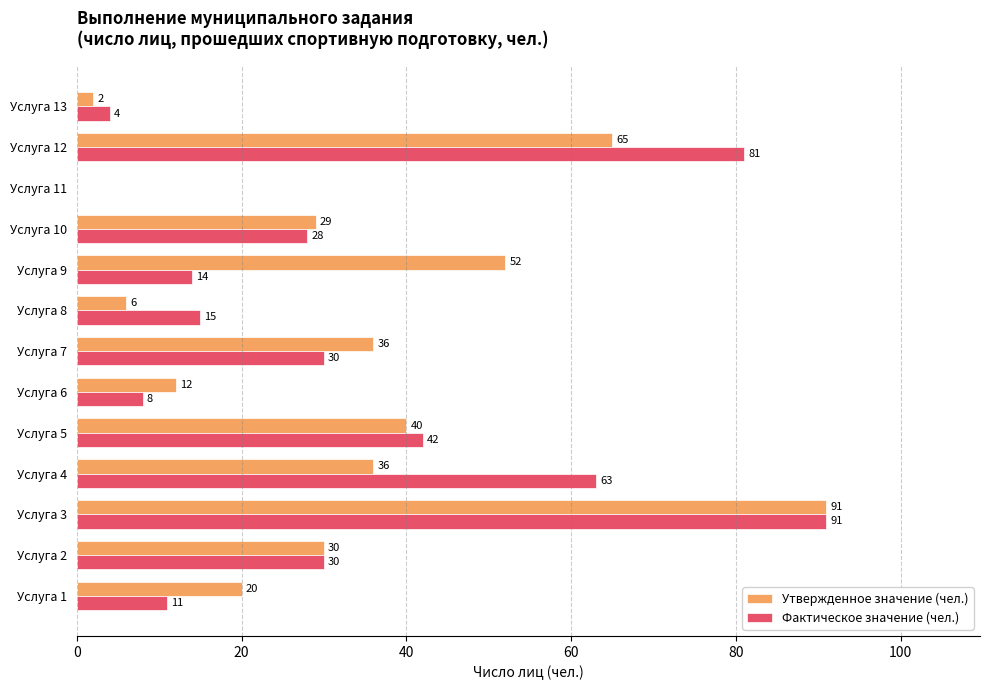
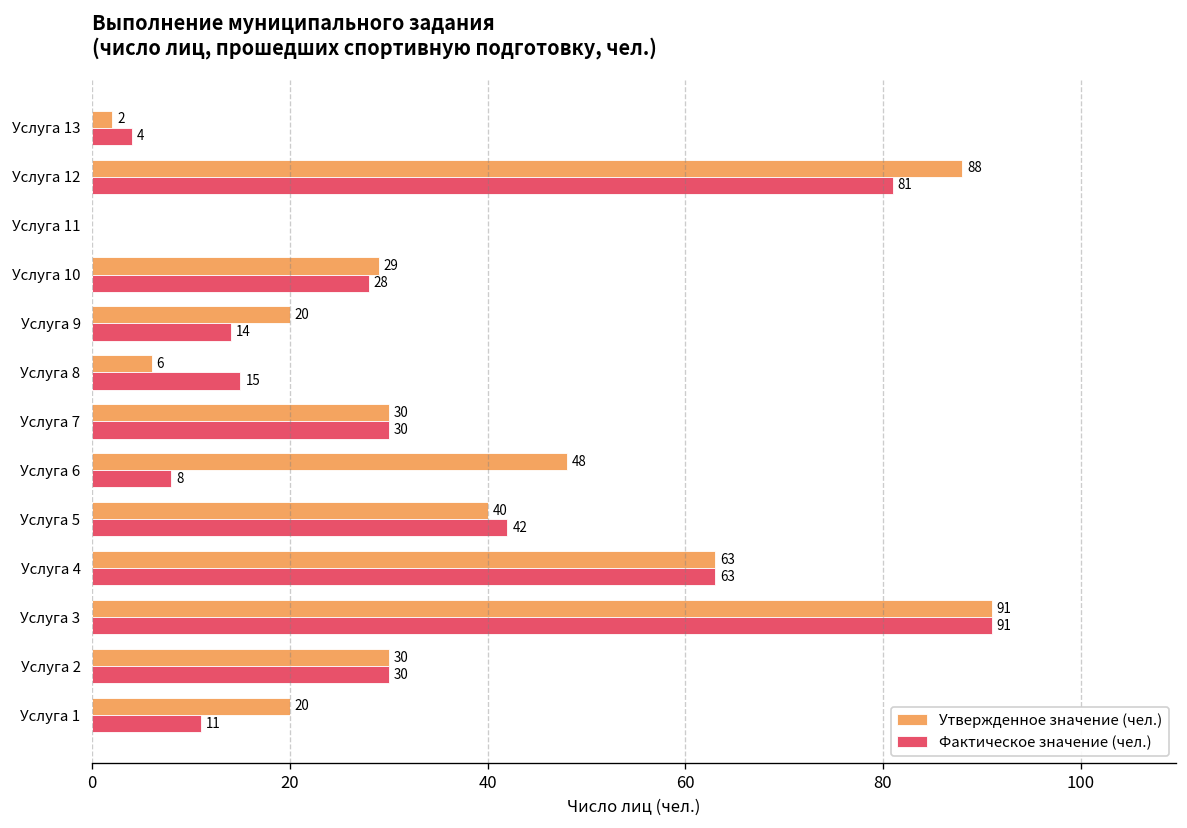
Утвержденное значение (чел.), Услуга 12: 65 -> 88
Утвержденное значение (чел.), Услуга 9: 52 -> 20
Утвержденное значение (чел.), Услуга 7: 36 -> 30
Утвержденное значение (чел.), Услуга 6: 12 -> 48
Утвержденное значение (чел.), Услуга 4: 36 -> 63
